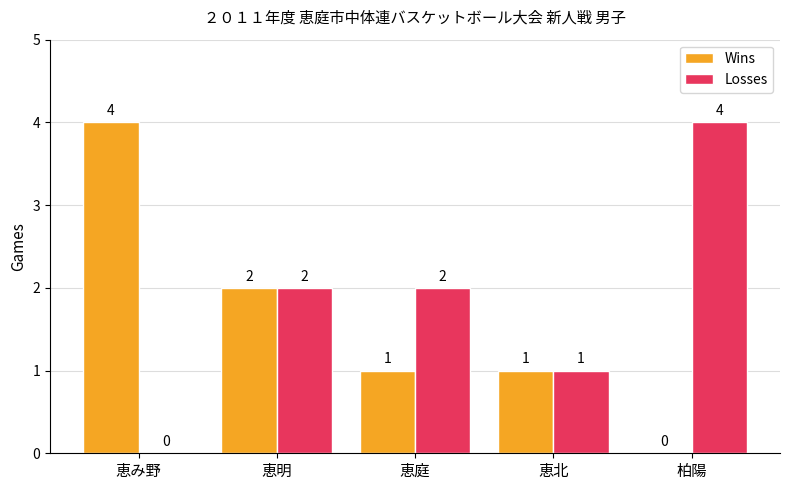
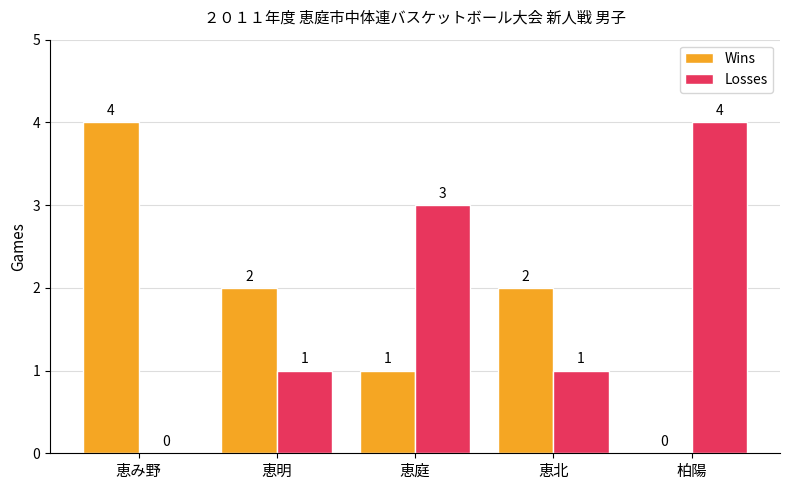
Losses, 恵明: 2 -> 1
Losses, 恵庭: 2 -> 3
Wins, 恵北: 1 -> 2
